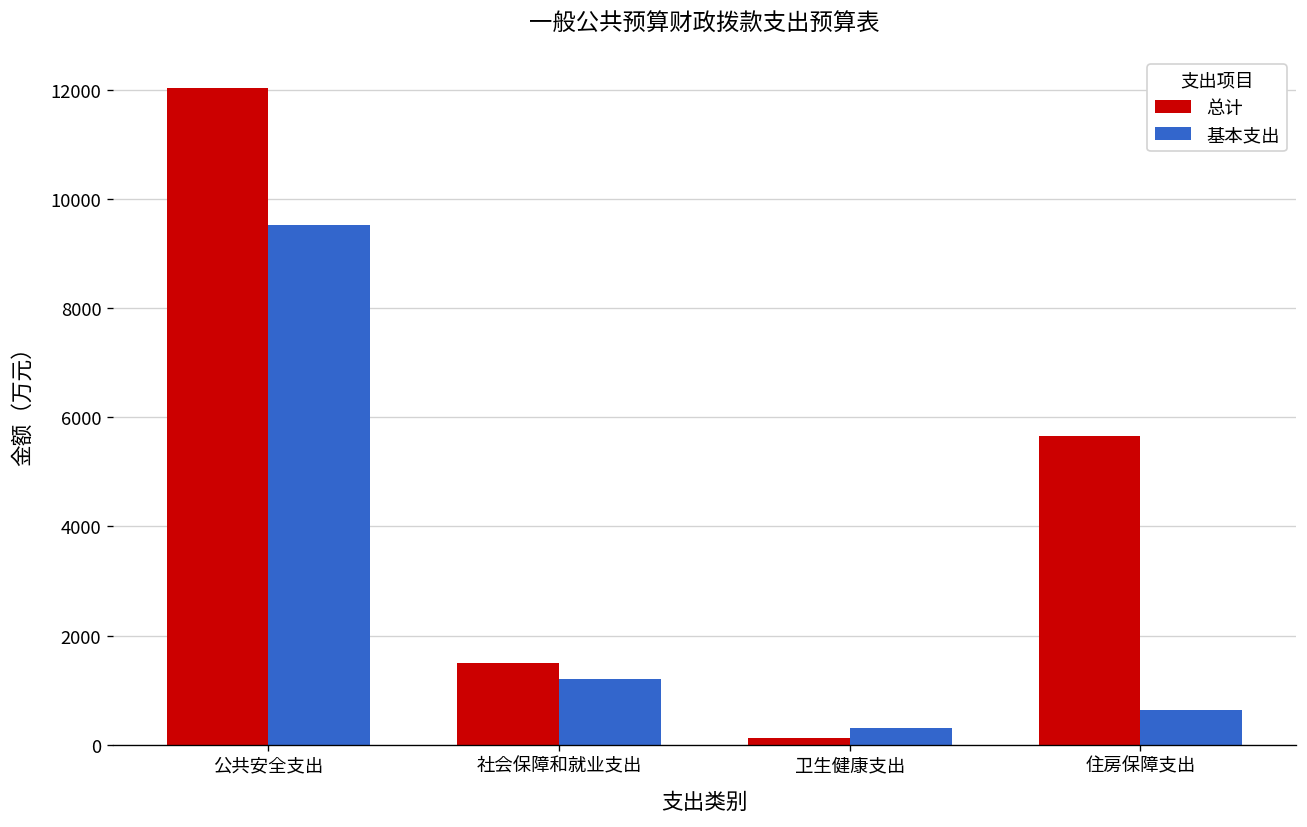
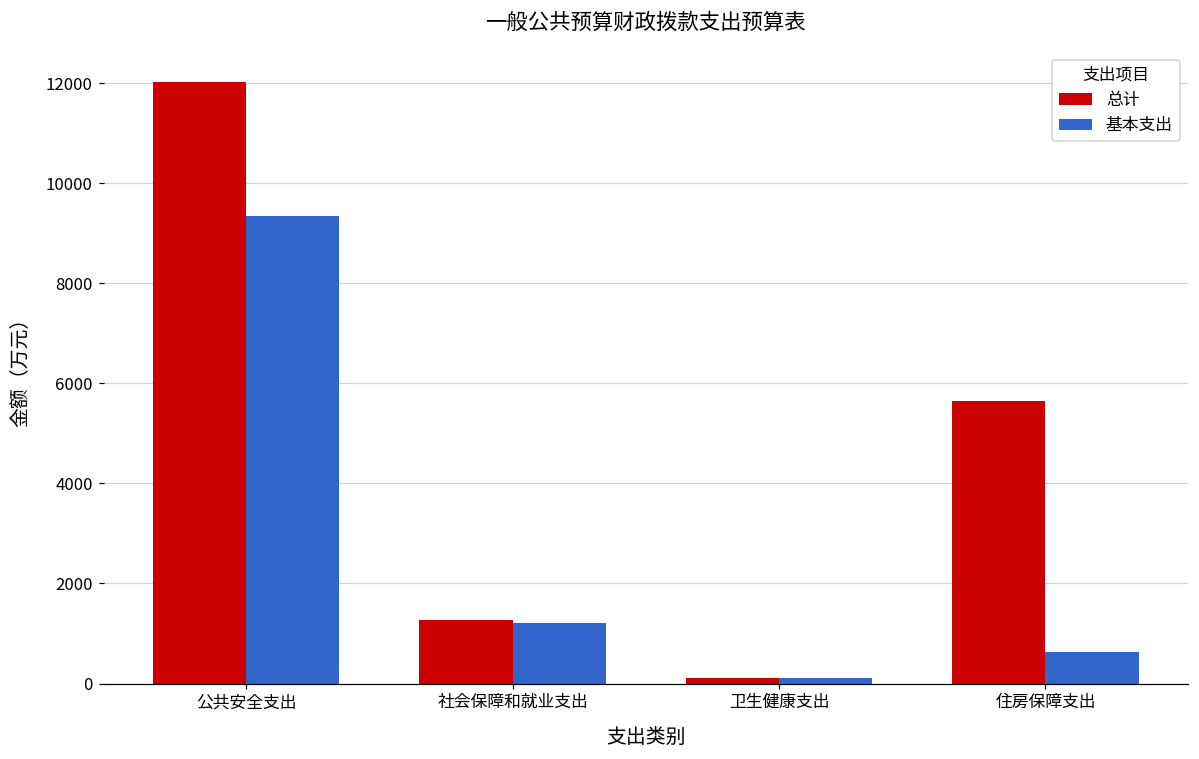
基本支出, 公共安全支出: 9500 -> 9300
总计, 社会保障和就业支出: 1500 -> 1300
基本支出, 卫生健康支出: 300 -> 100
